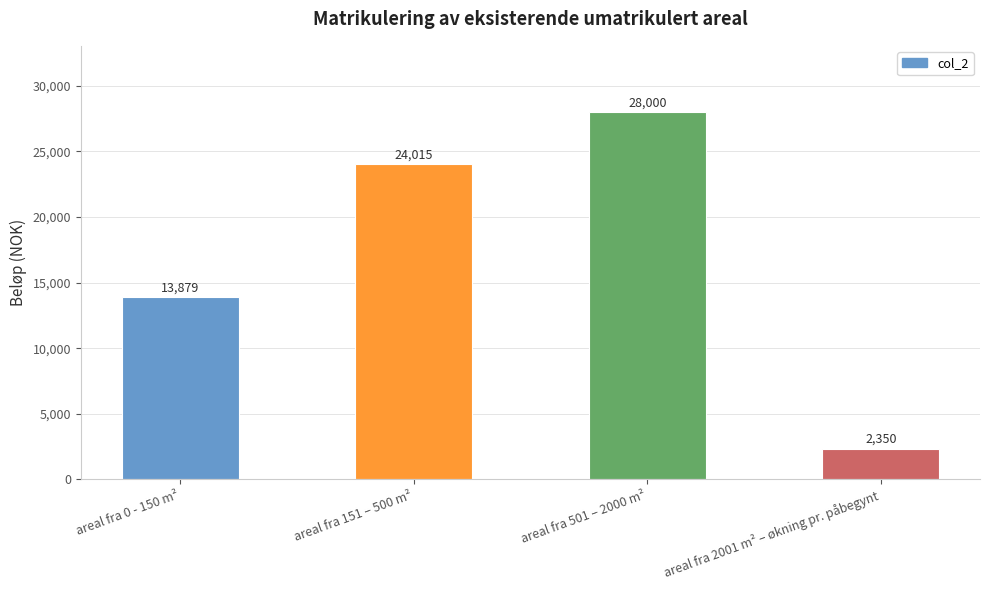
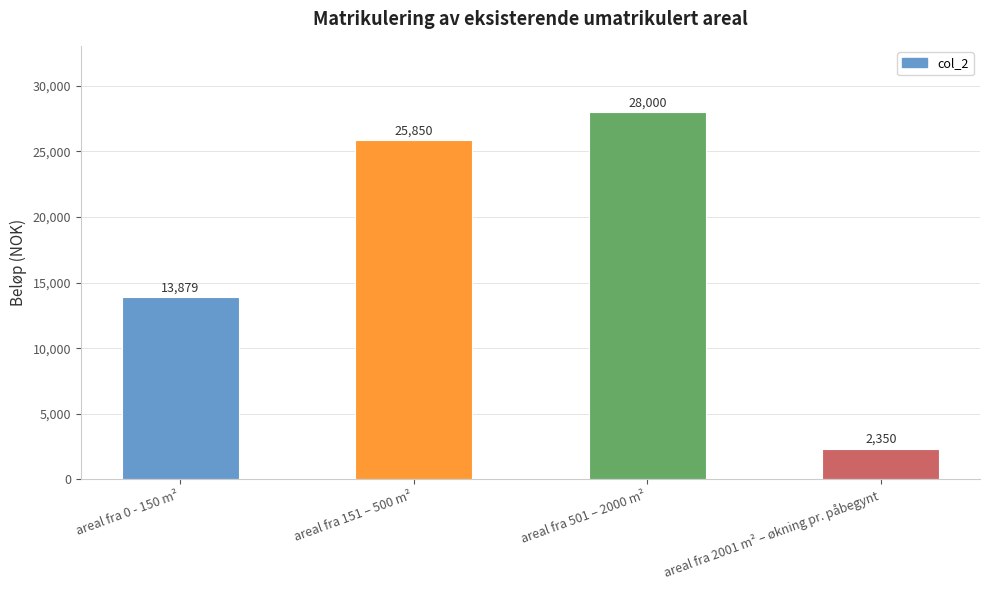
areal fra 151 – 500 m²: 24,015 -> 25,850
